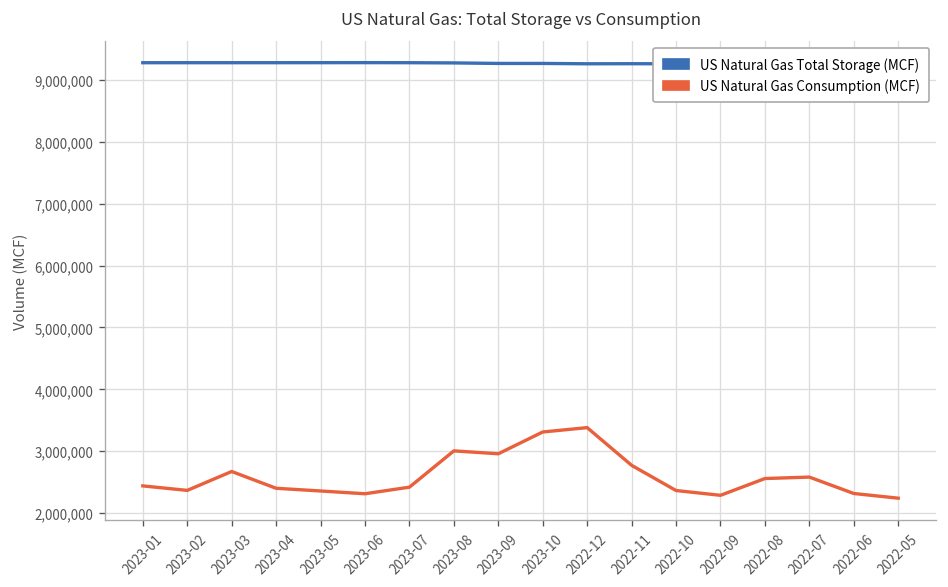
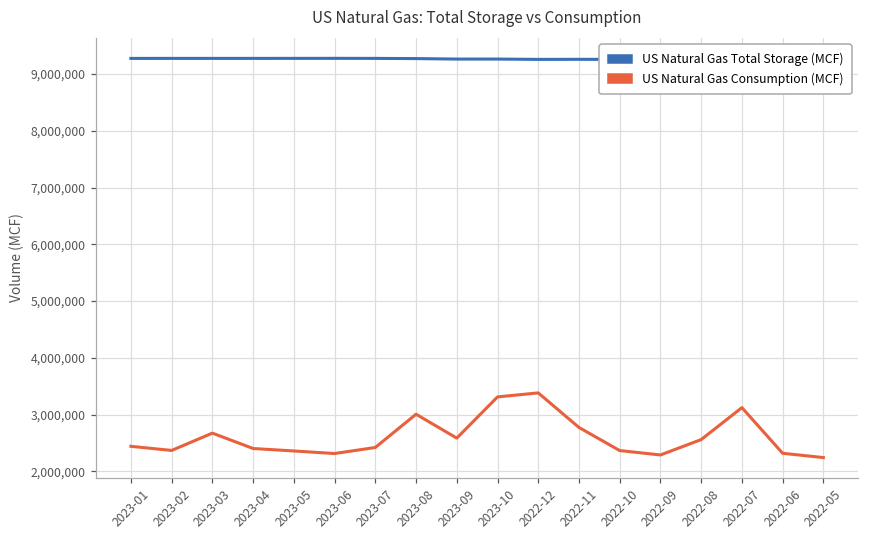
US Natural Gas Consumption (MCF), 2023-09: 3,000,000 -> 2,600,000
US Natural Gas Consumption (MCF), 2022-07: 2,600,000 -> 3,100,000
